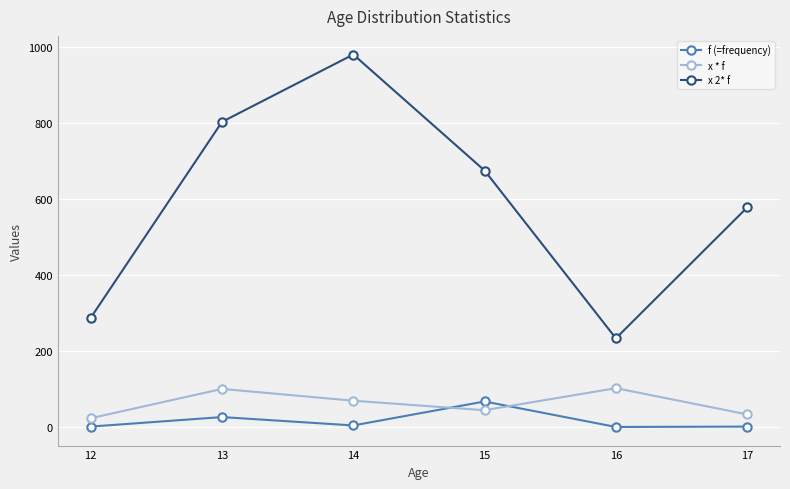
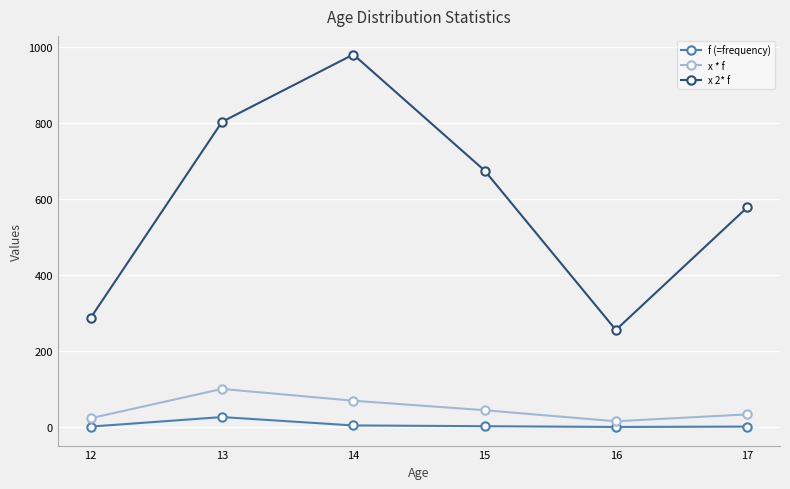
f (=frequency), 15: 70 -> 0
x * f, 16: 100 -> 20
x 2* f, 16: 230 -> 260
